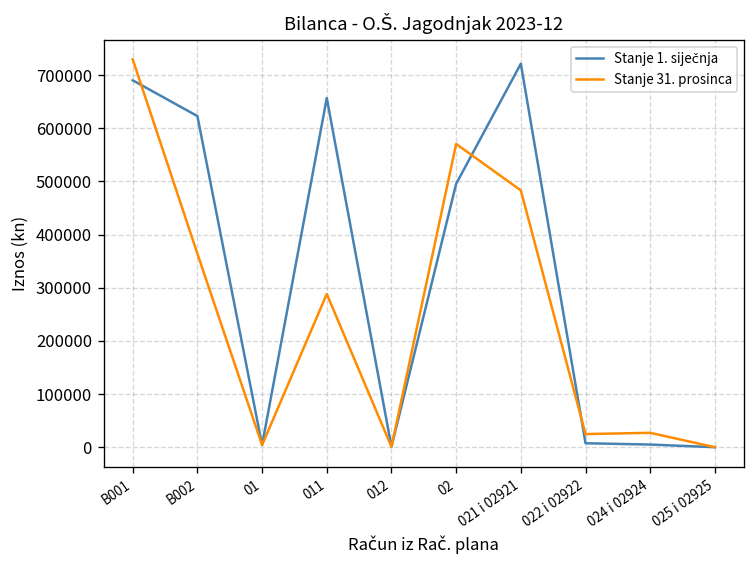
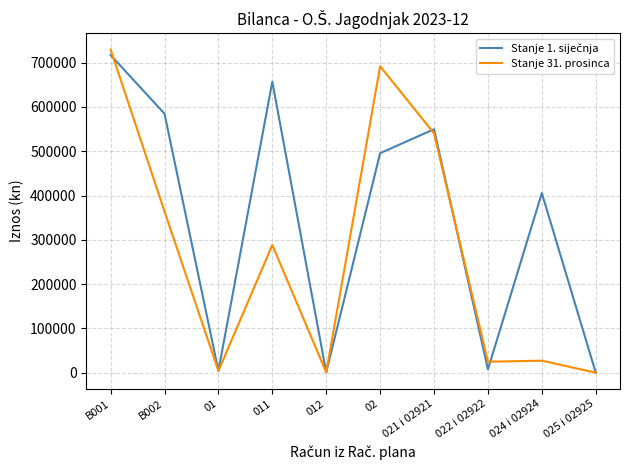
Stanje 1. siječnja, B001: 690000 -> 720000
Stanje 1. siječnja, B002: 620000 -> 580000
Stanje 31. prosinca, 02: 570000 -> 690000
Stanje 1. siječnja, 021 i 02921: 720000 -> 550000
Stanje 31. prosinca, 021 i 02921: 480000 -> 540000
Stanje 1. siječnja, 024 i 02924: 0 -> 410000
